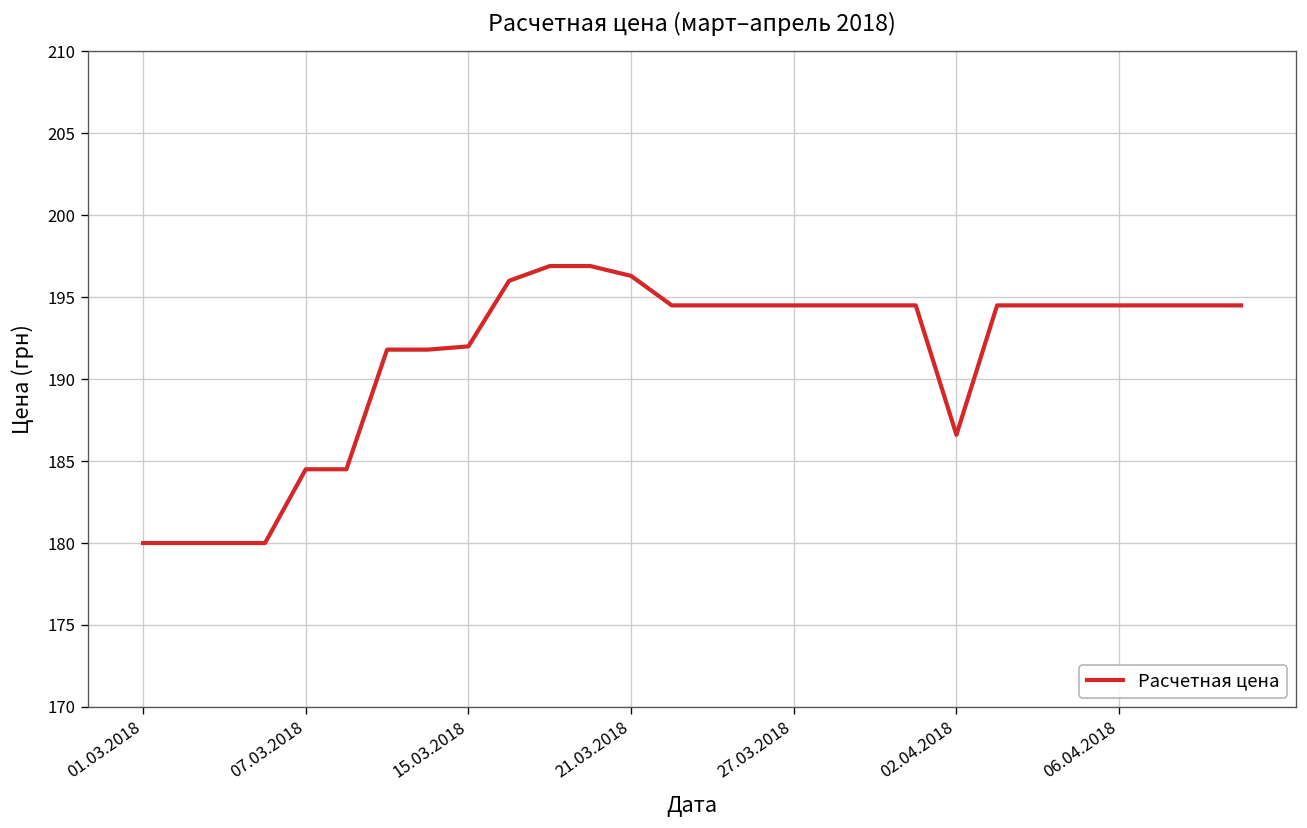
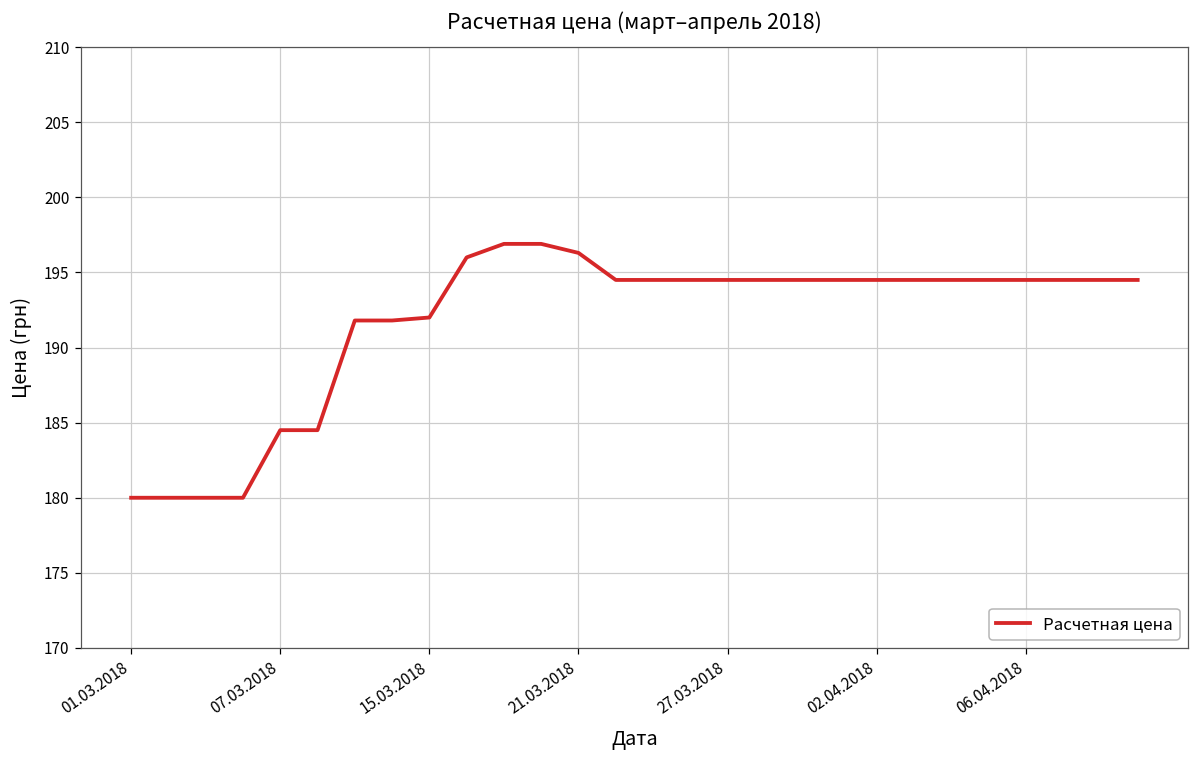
02.04.2018: 186.6 -> 194.5
